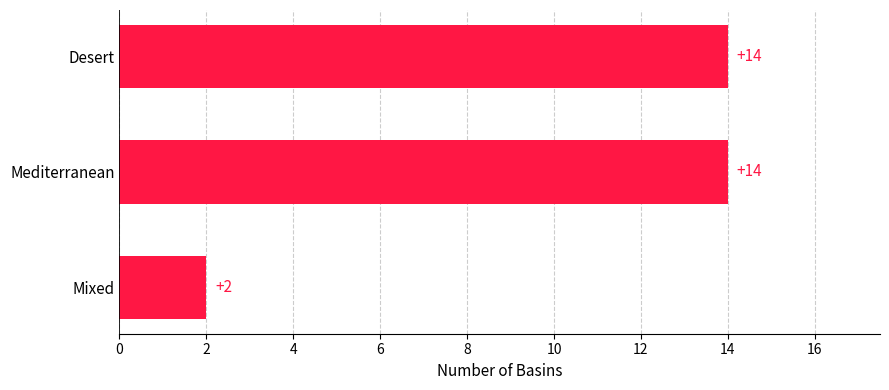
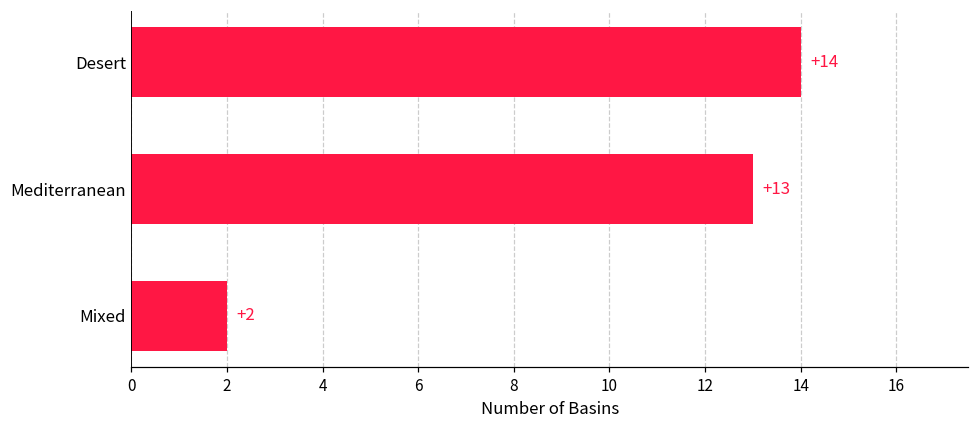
Mediterranean: +14 -> +13
